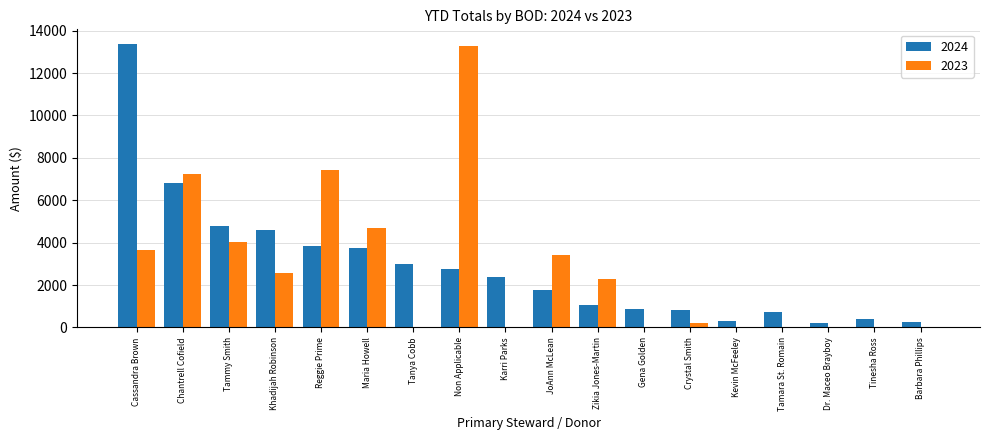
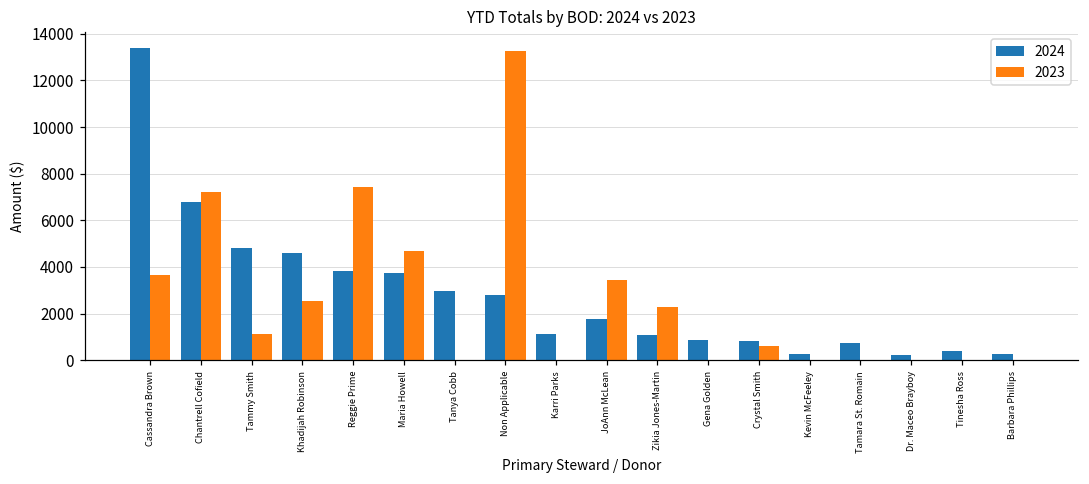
2023, Tammy Smith: 4000 -> 1100
2024, Karri Parks: 2400 -> 1100
2023, Crystal Smith: 200 -> 600
